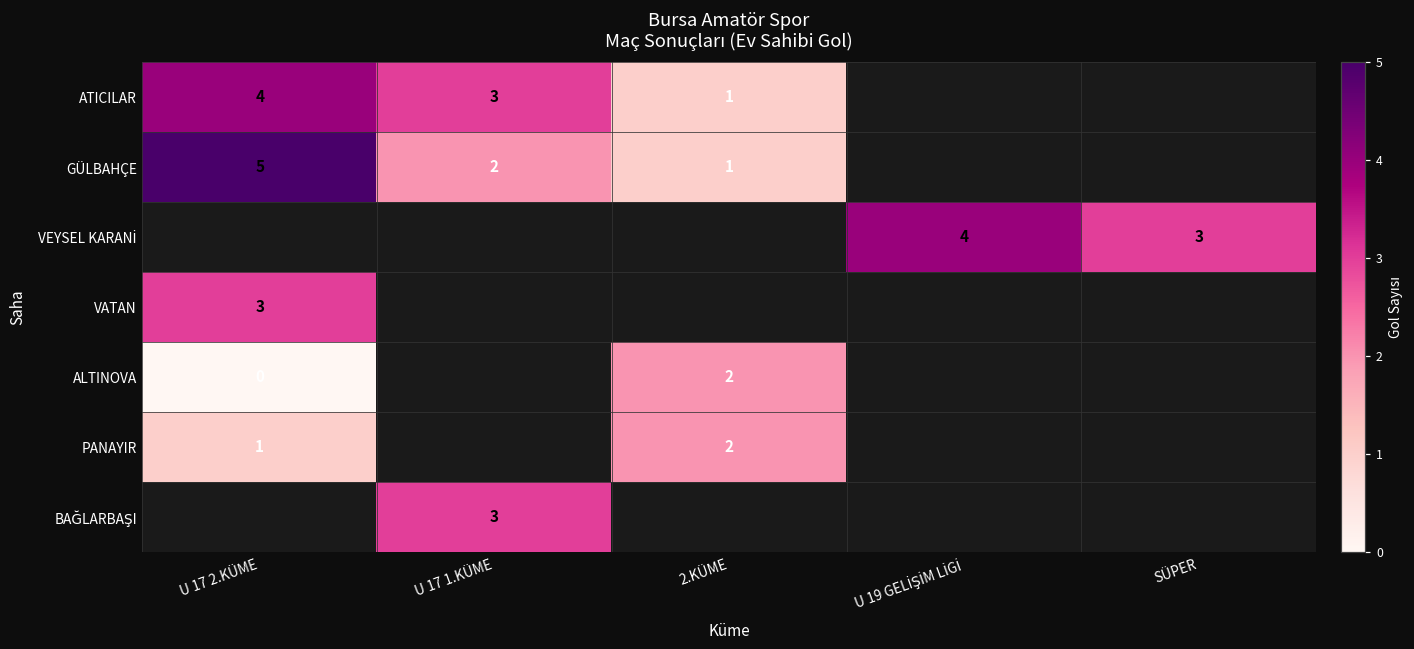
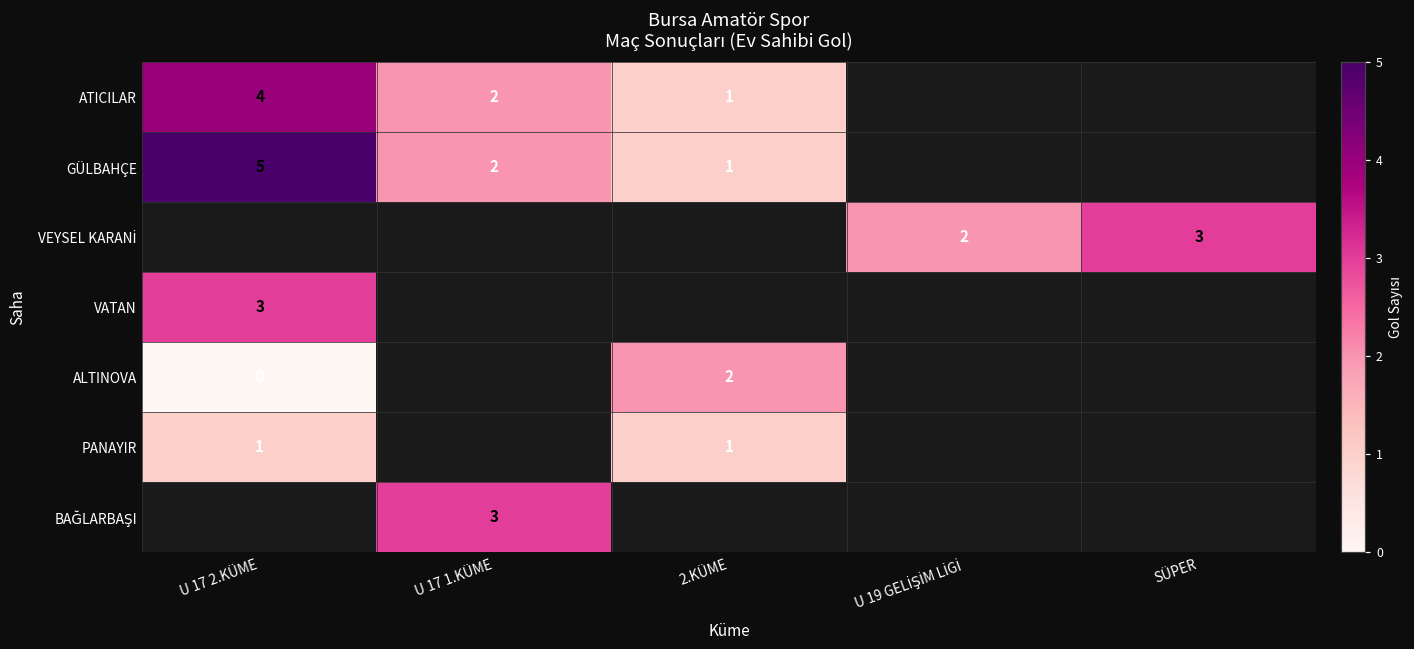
ATICILAR, U 17 1.KÜME: 3 -> 2
VEYSEL KARANİ, U 19 GELİŞİM LİGİ: 4 -> 2
PANAYIR, 2.KÜME: 2 -> 1
